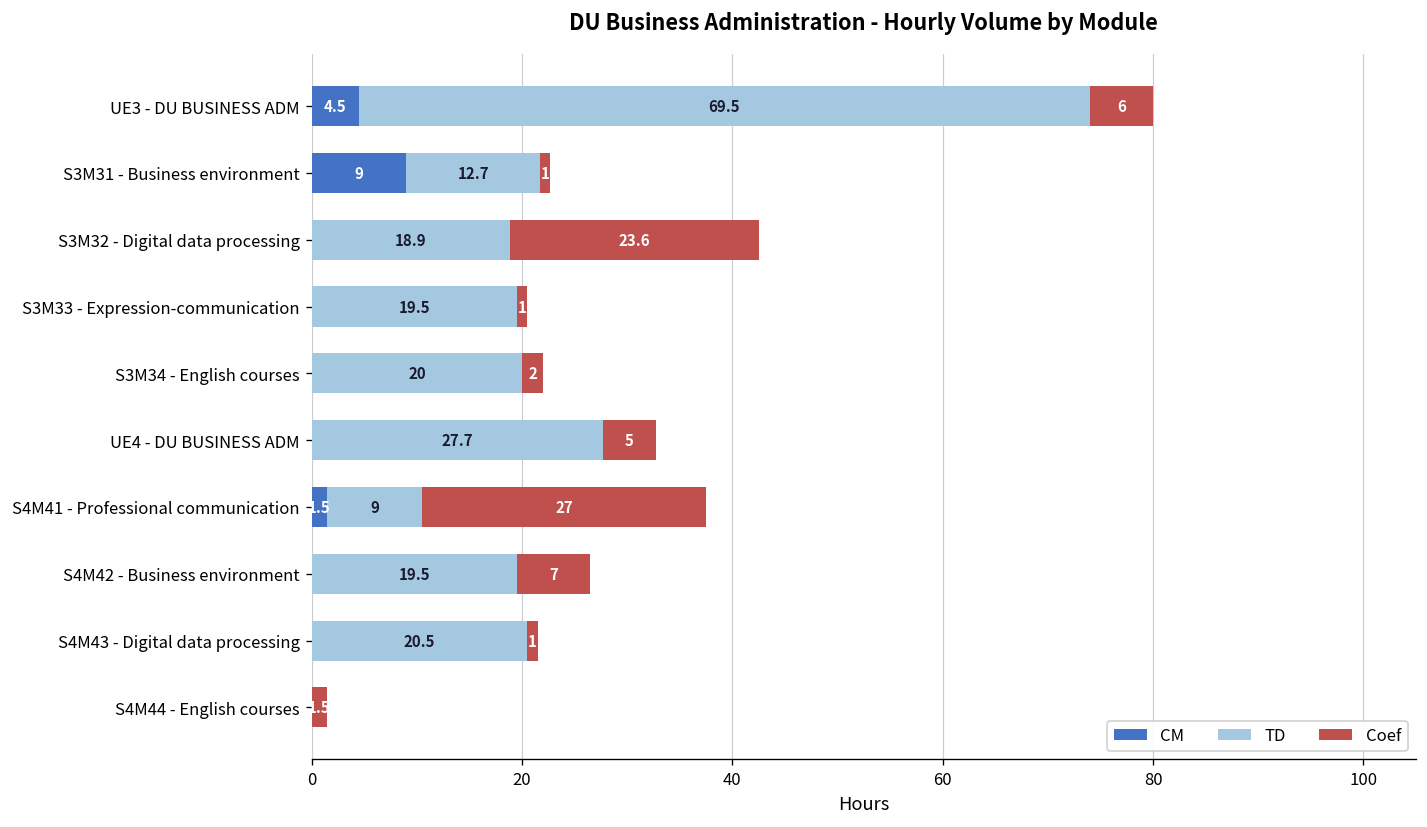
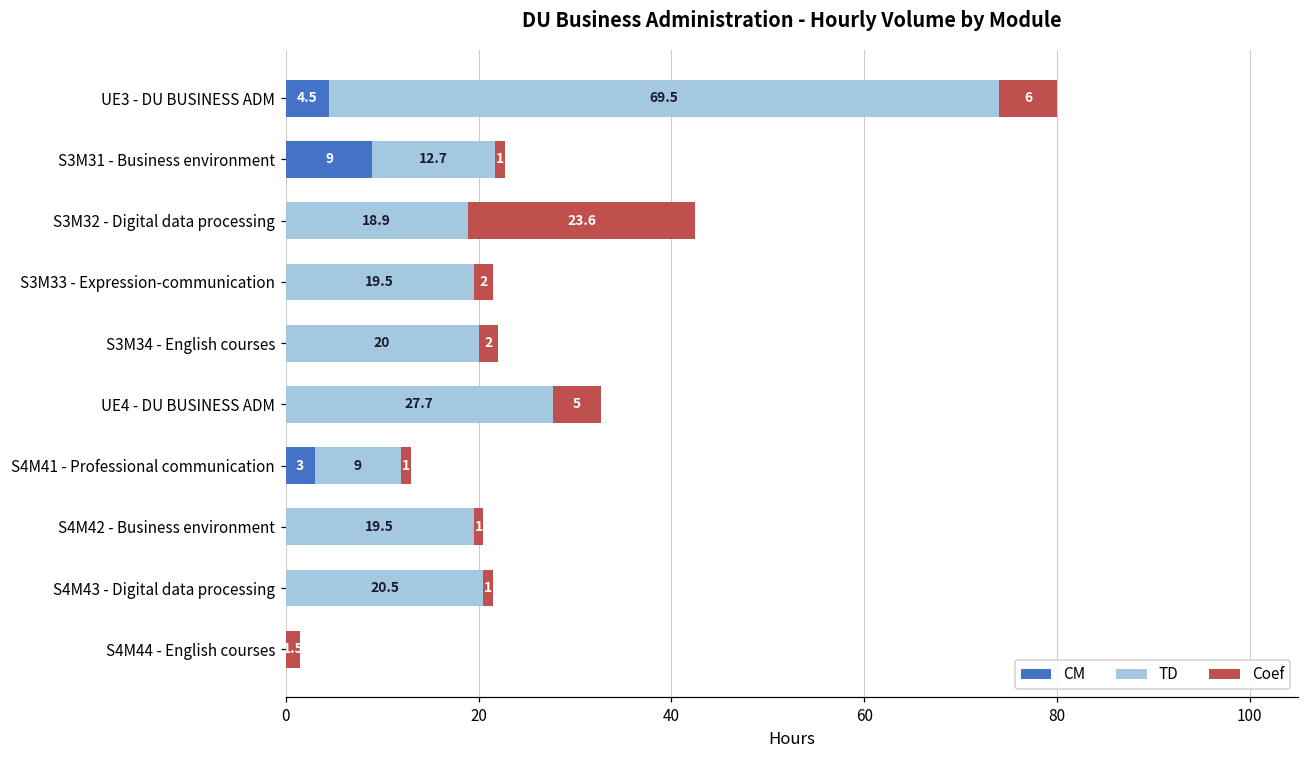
Coef, S3M33 - Expression-communication: 1 -> 2
CM, S4M41 - Professional communication: 1.5 -> 3
Coef, S4M41 - Professional communication: 27 -> 1
Coef, S4M42 - Business environment: 7 -> 1
